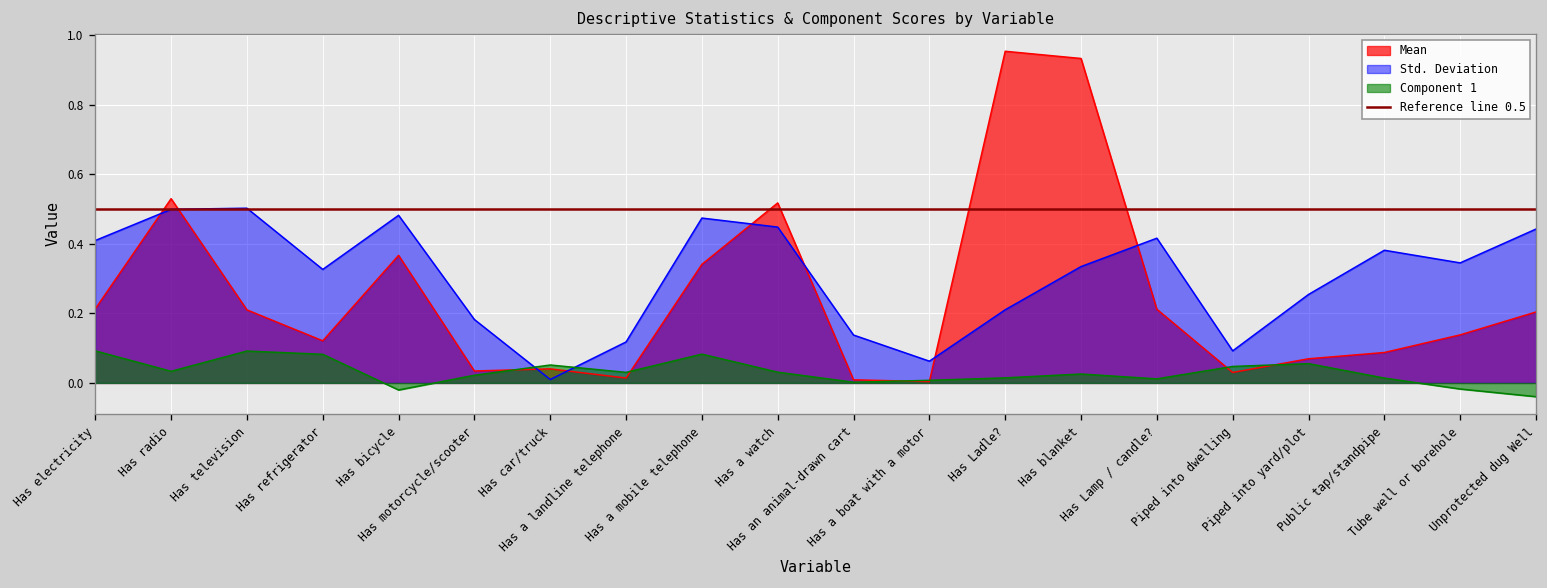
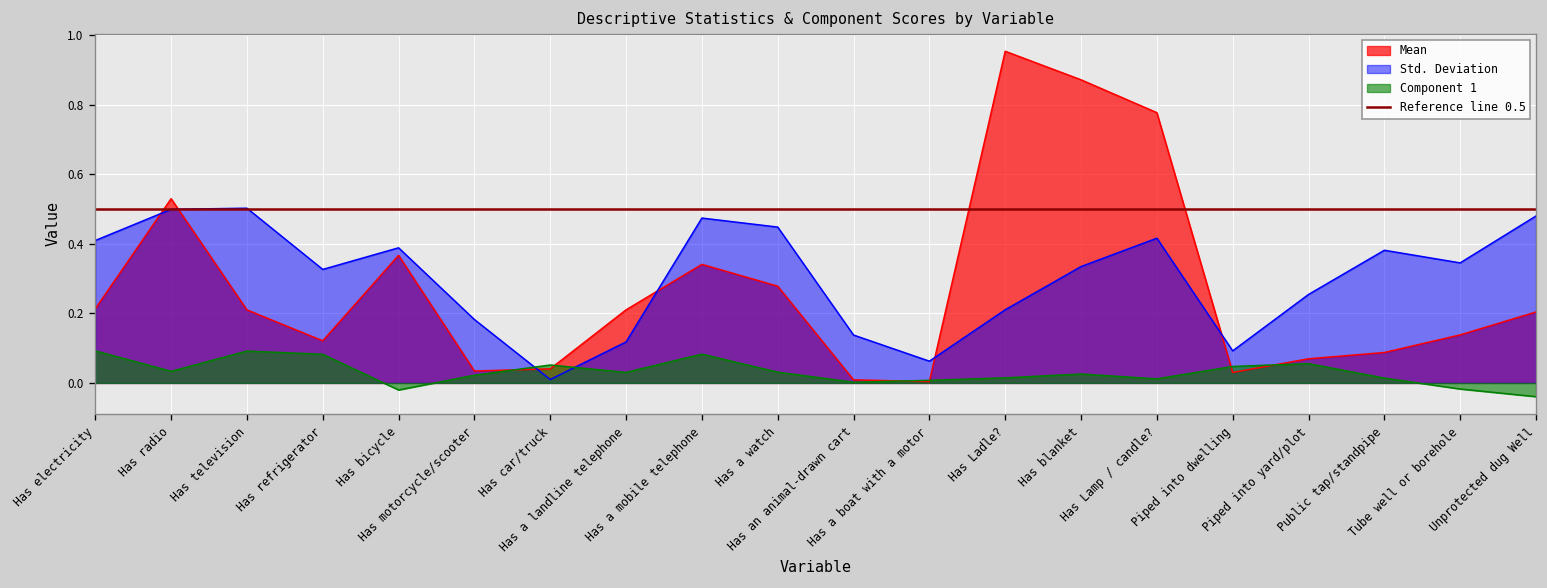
Std. Deviation, Has bicycle: 0.48 -> 0.39
Mean, Has a landline telephone: 0.01 -> 0.21
Mean, Has a watch: 0.52 -> 0.28
Mean, Has blanket: 0.93 -> 0.87
Mean, Has Lamp / candle?: 0.21 -> 0.78
Std. Deviation, Unprotected dug Well: 0.44 -> 0.48
